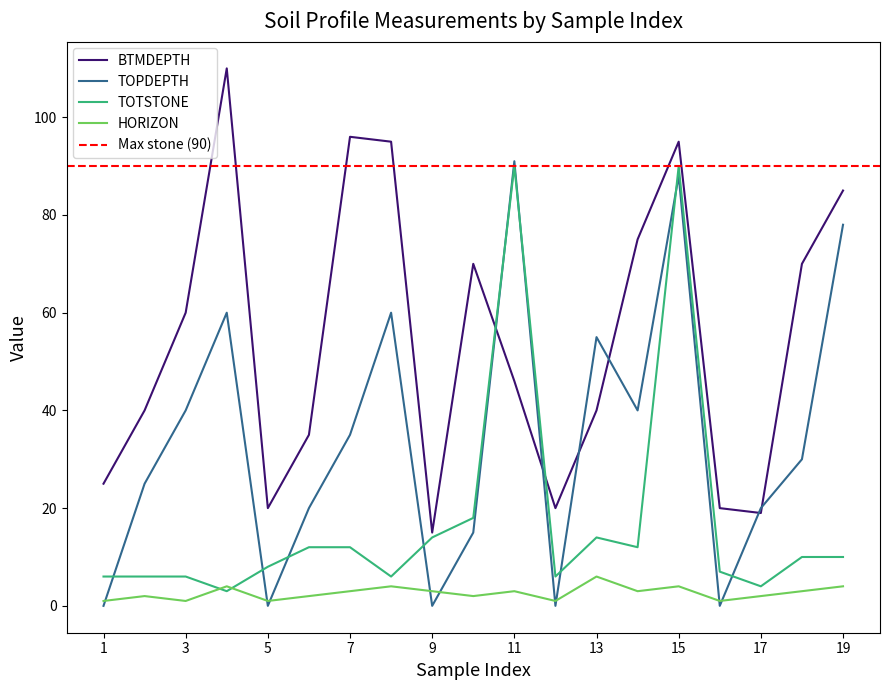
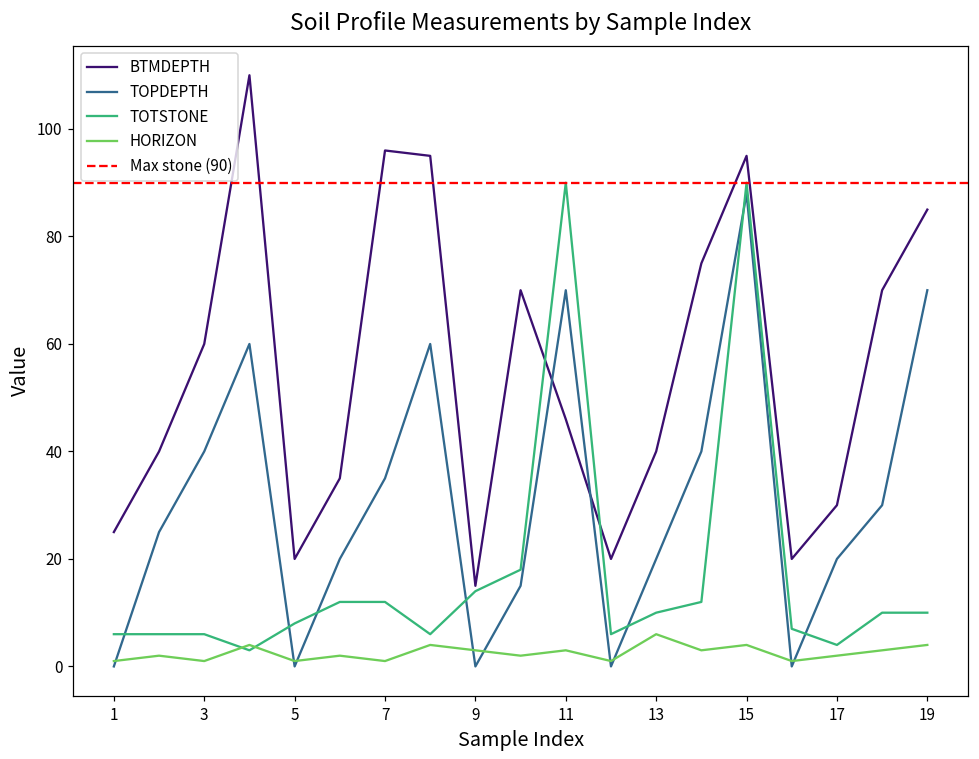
HORIZON, 7: 3 -> 1
TOPDEPTH, 11: 91 -> 70
TOPDEPTH, 13: 55 -> 20
TOTSTONE, 13: 14 -> 10
BTMDEPTH, 17: 19 -> 30
TOPDEPTH, 19: 78 -> 70
